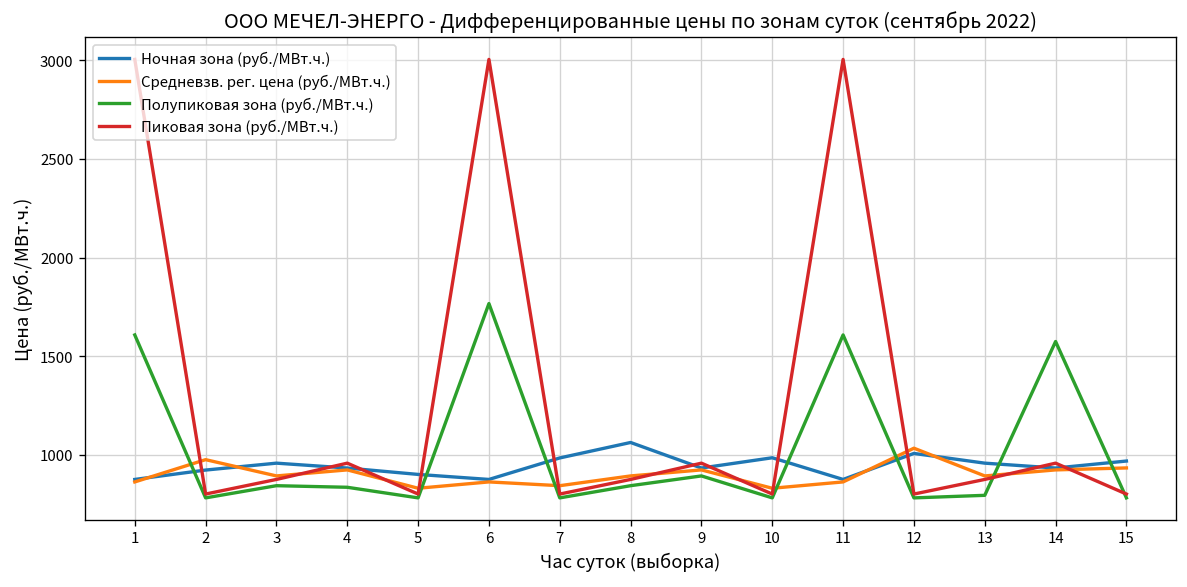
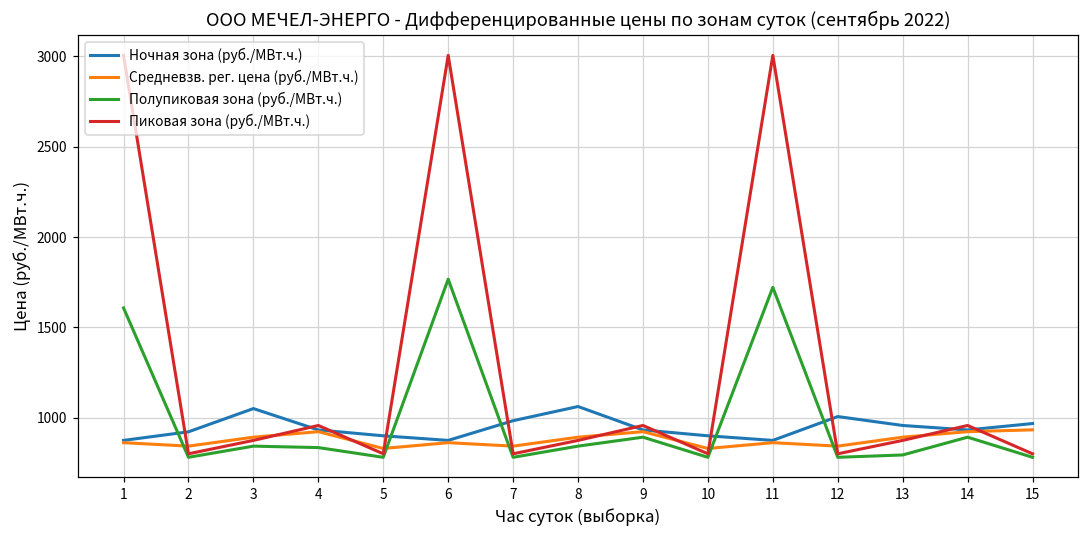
Средневзв. рег. цена (руб./МВт.ч.), 2: 980 -> 840
Ночная зона (руб./МВт.ч.), 3: 960 -> 1050
Ночная зона (руб./МВт.ч.), 10: 990 -> 900
Полупиковая зона (руб./МВт.ч.), 11: 1610 -> 1720
Средневзв. рег. цена (руб./МВт.ч.), 12: 1030 -> 840
Полупиковая зона (руб./МВт.ч.), 14: 1570 -> 890
